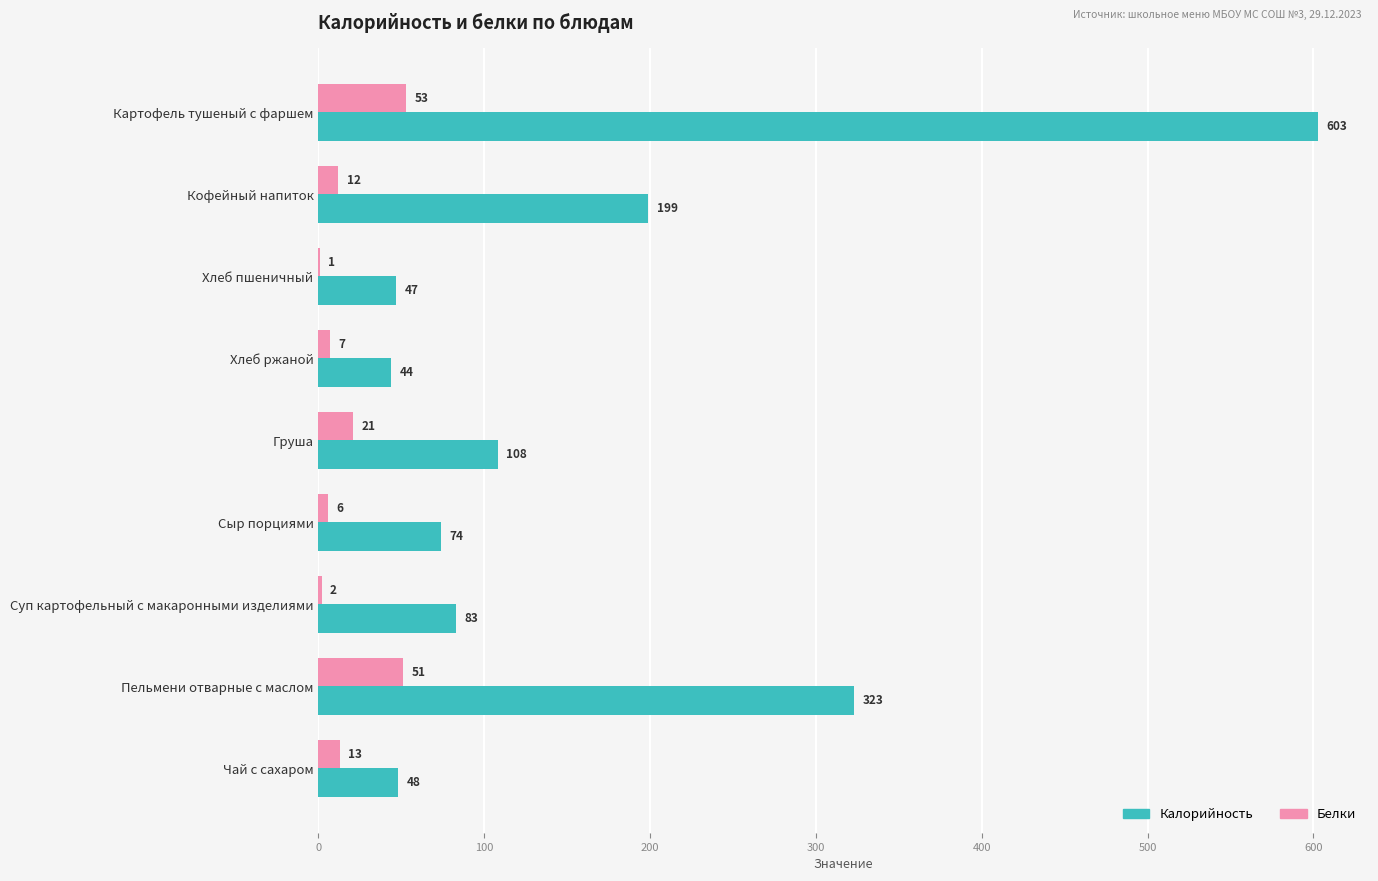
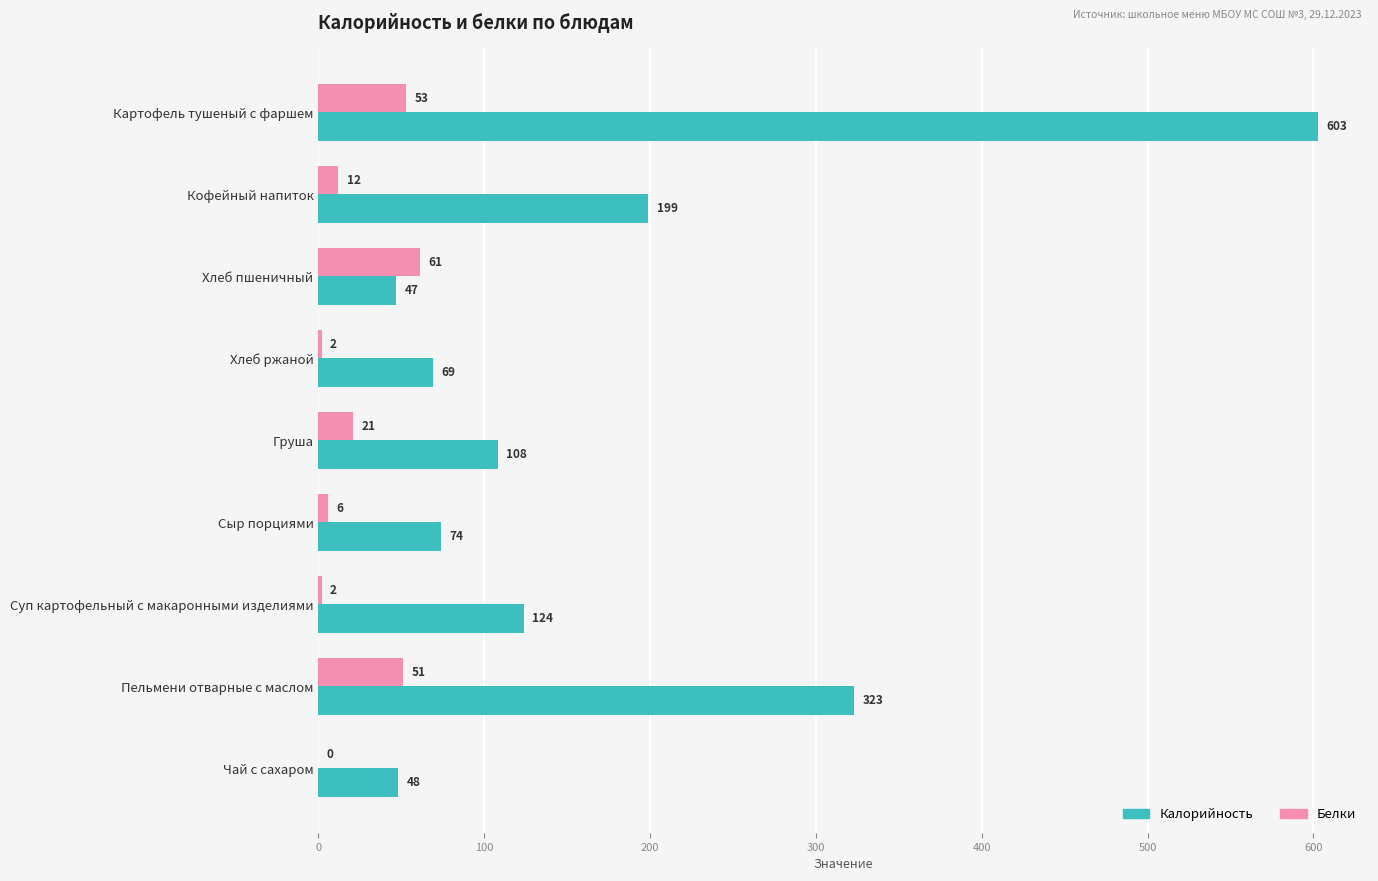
Белки, Хлеб пшеничный: 1 -> 61
Белки, Хлеб ржаной: 7 -> 2
Калорийность, Хлеб ржаной: 44 -> 69
Калорийность, Суп картофельный с макаронными изделиями: 83 -> 124
Белки, Чай с сахаром: 13 -> 0
